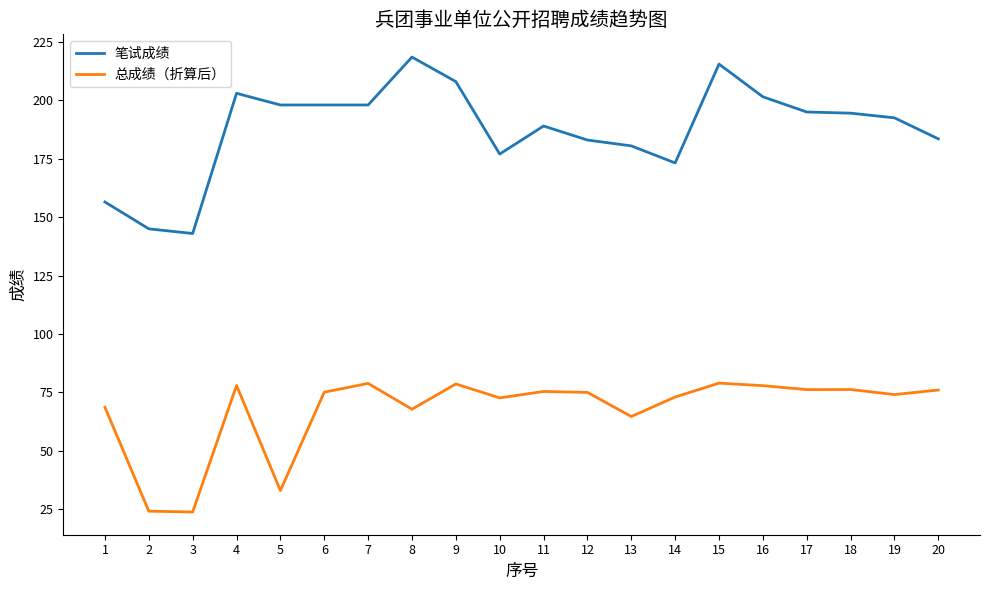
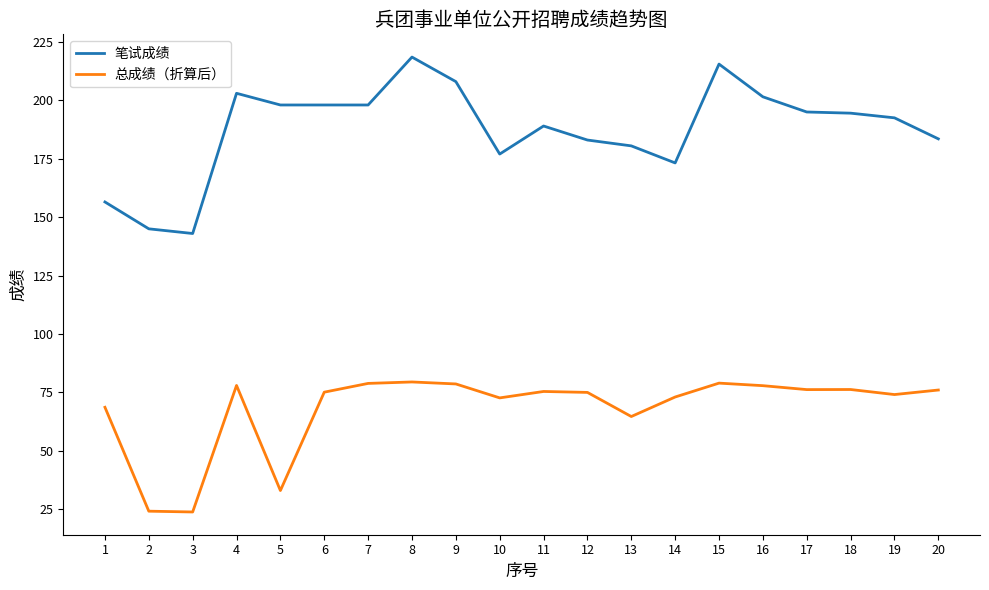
总成绩（折算后）, 8: 68 -> 79
